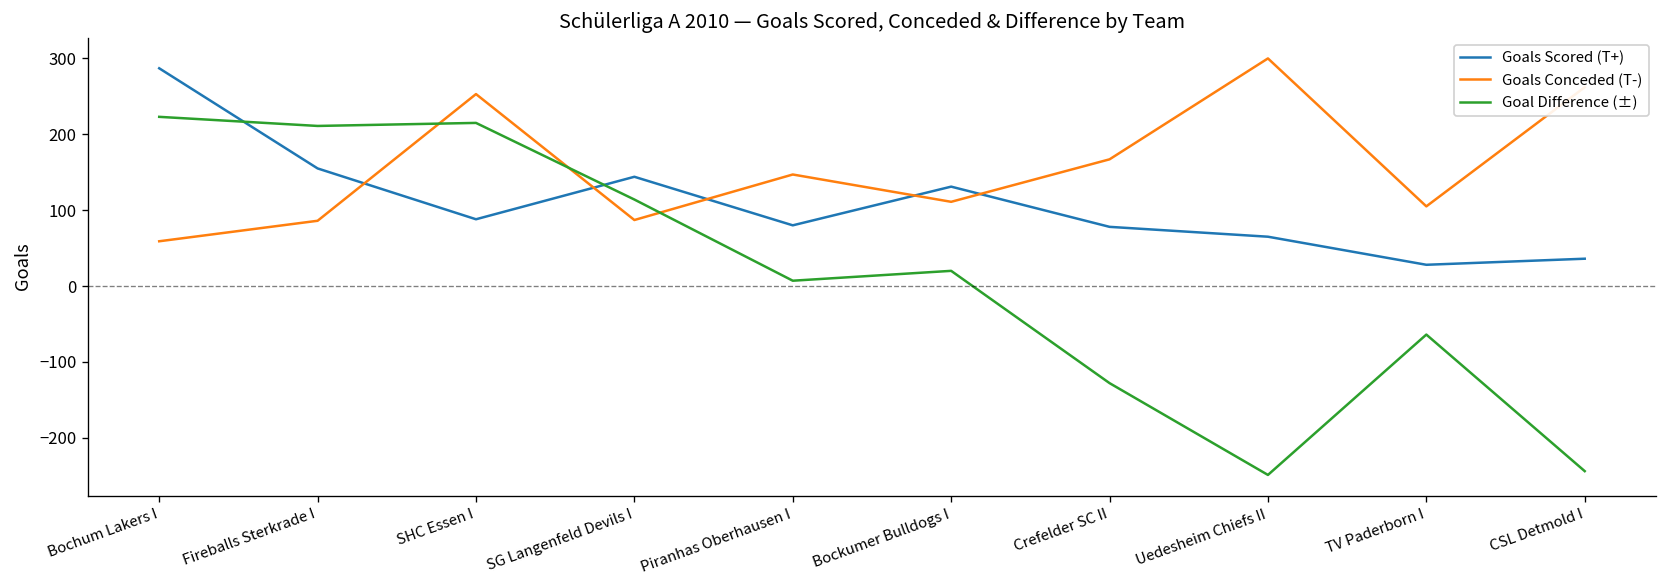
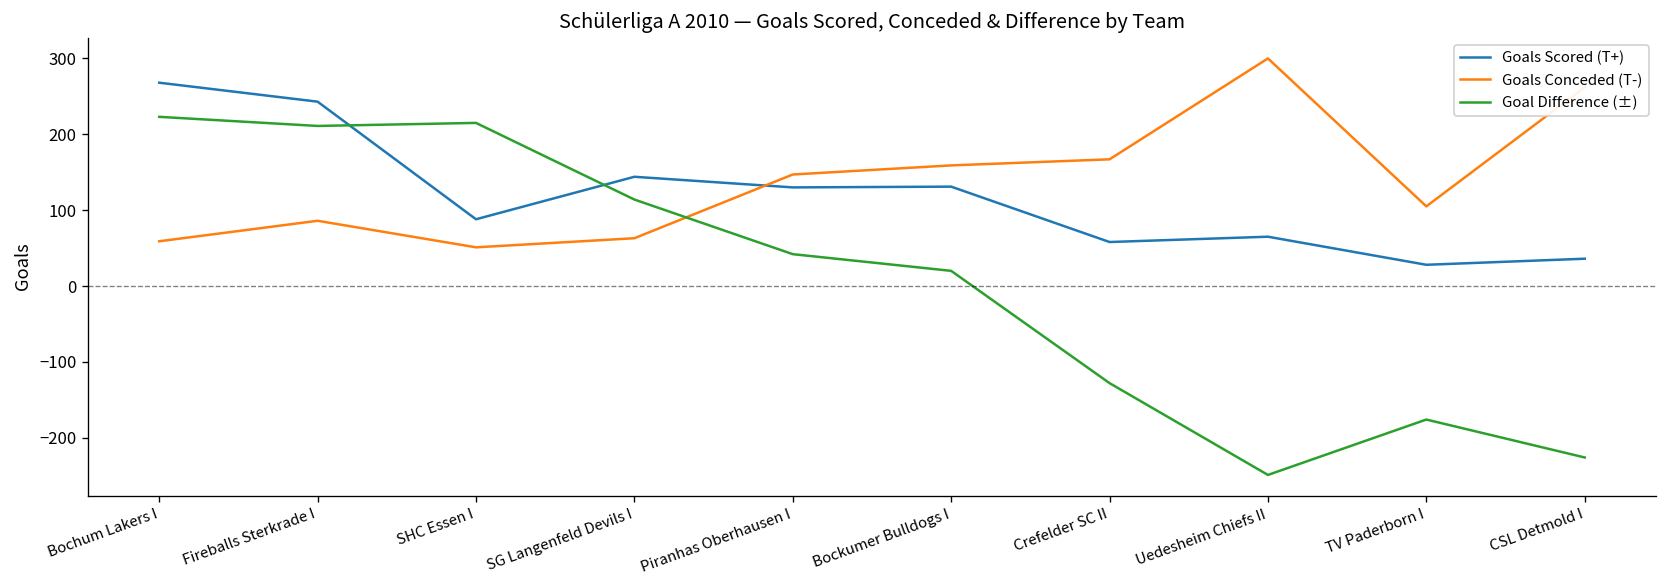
Goals Scored (T+), Bochum Lakers I: 290 -> 270
Goals Scored (T+), Fireballs Sterkrade I: 160 -> 240
Goals Conceded (T-), SHC Essen I: 250 -> 50
Goals Conceded (T-), SG Langenfeld Devils I: 90 -> 60
Goals Scored (T+), Piranhas Oberhausen I: 80 -> 130
Goal Difference (±), Piranhas Oberhausen I: 10 -> 40
Goals Conceded (T-), Bockumer Bulldogs I: 110 -> 160
Goals Scored (T+), Crefelder SC II: 80 -> 60
Goal Difference (±), TV Paderborn I: -60 -> -180
Goal Difference (±), CSL Detmold I: -240 -> -230
